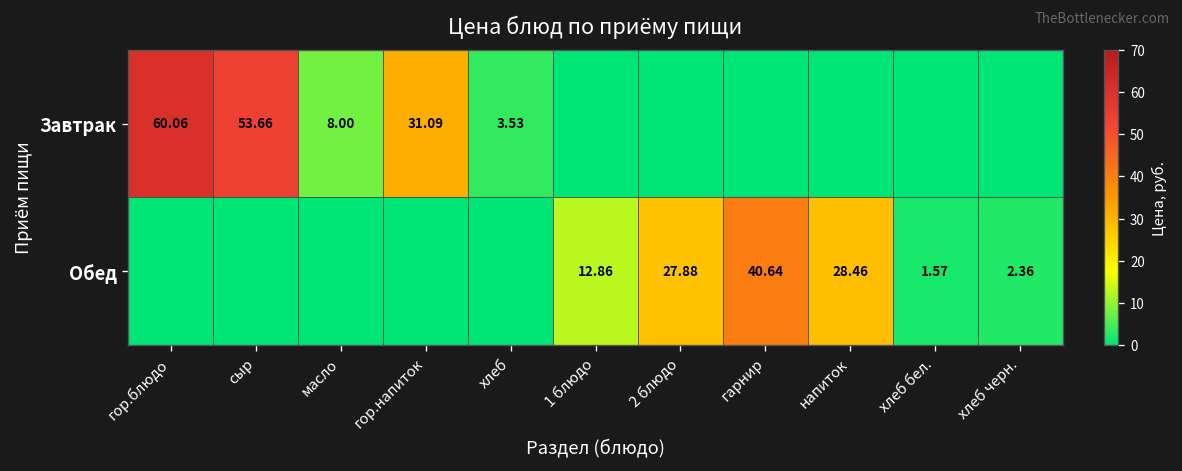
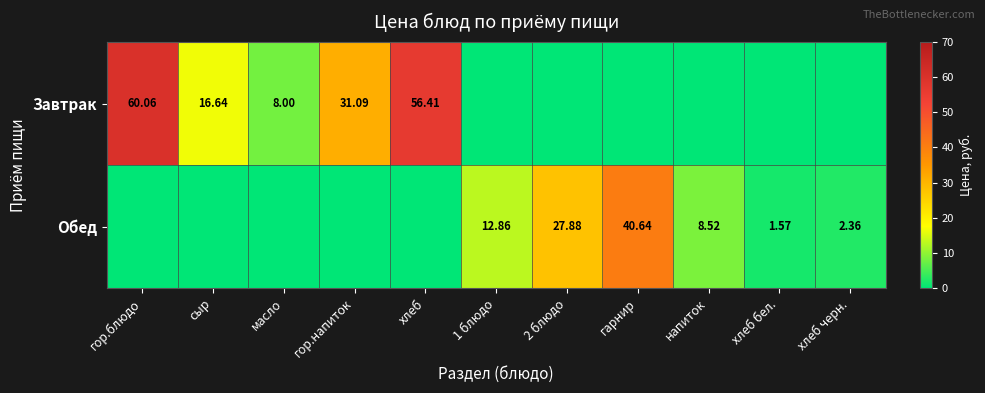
Завтрак, сыр: 53.66 -> 16.64
Завтрак, хлеб: 3.53 -> 56.41
Обед, напиток: 28.46 -> 8.52
